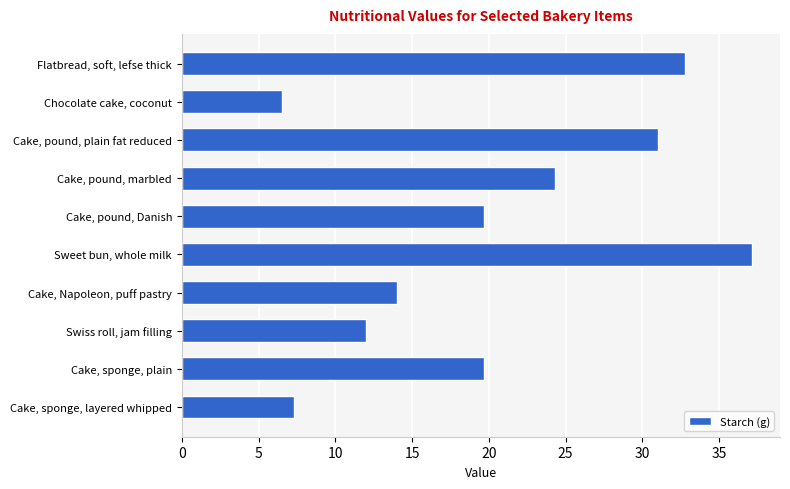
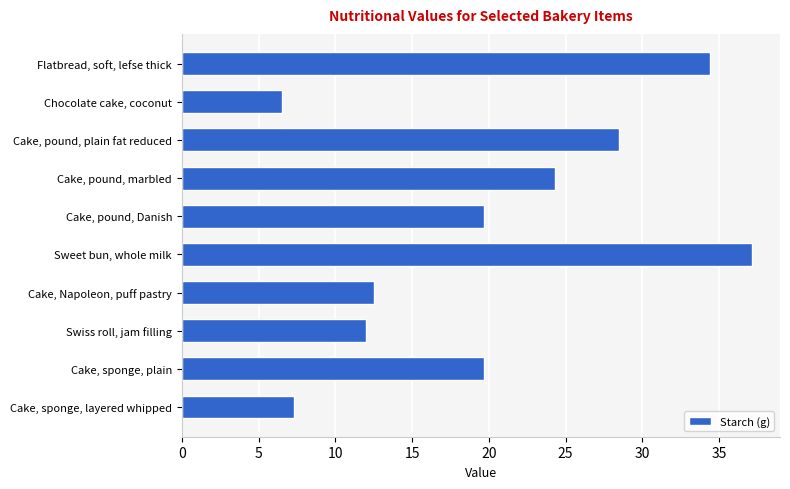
Flatbread, soft, lefse thick: 32.8 -> 34.4
Cake, pound, plain fat reduced: 31.0 -> 28.5
Cake, Napoleon, puff pastry: 14.0 -> 12.5
